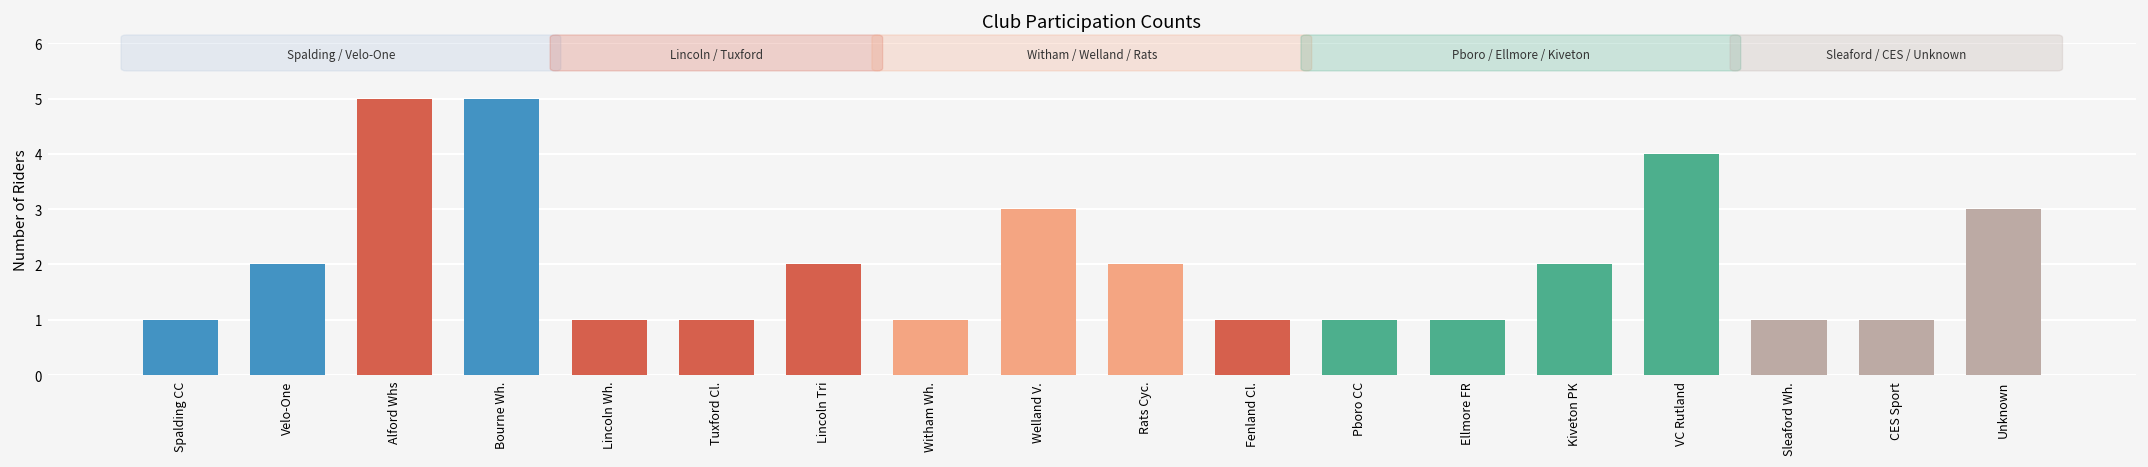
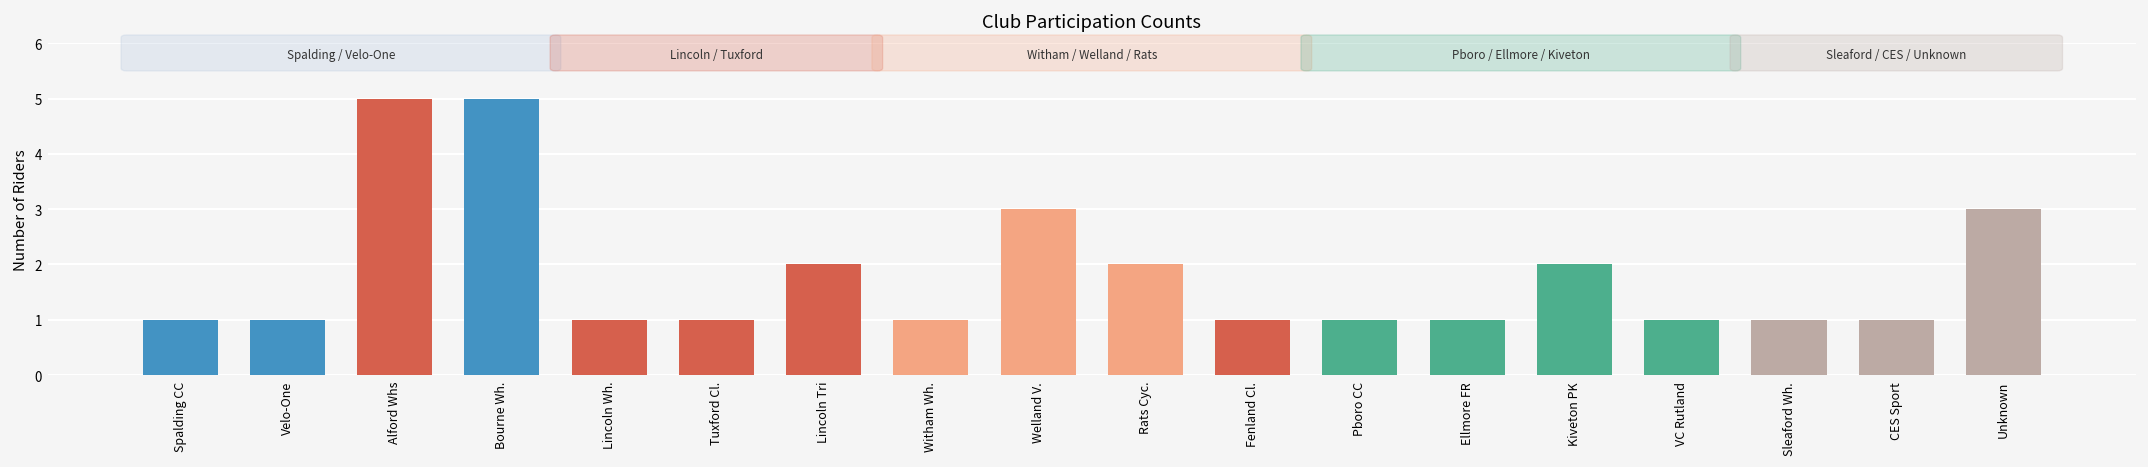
Velo-One: 2 -> 1
VC Rutland: 4 -> 1
